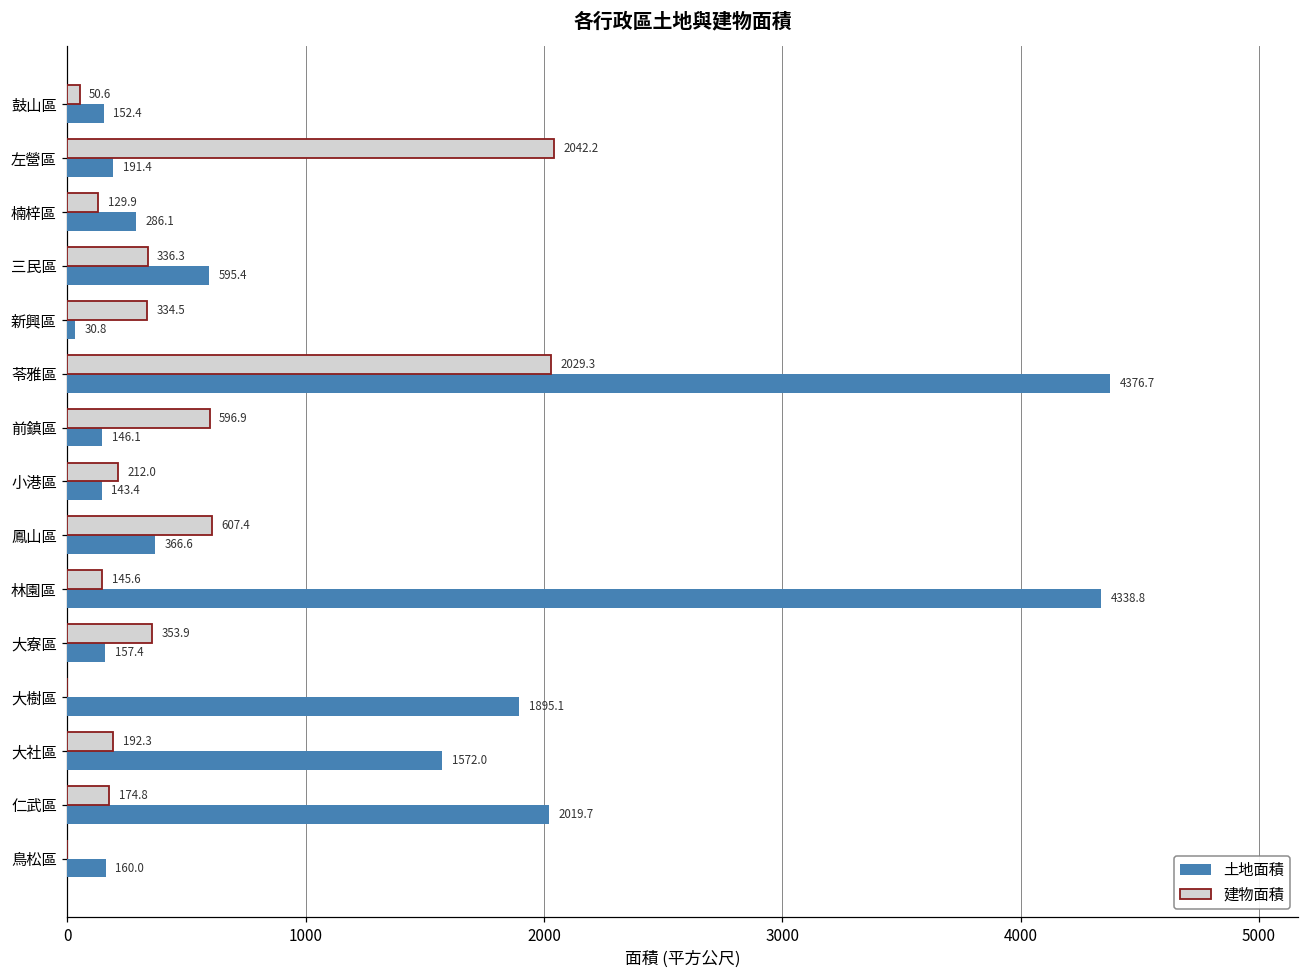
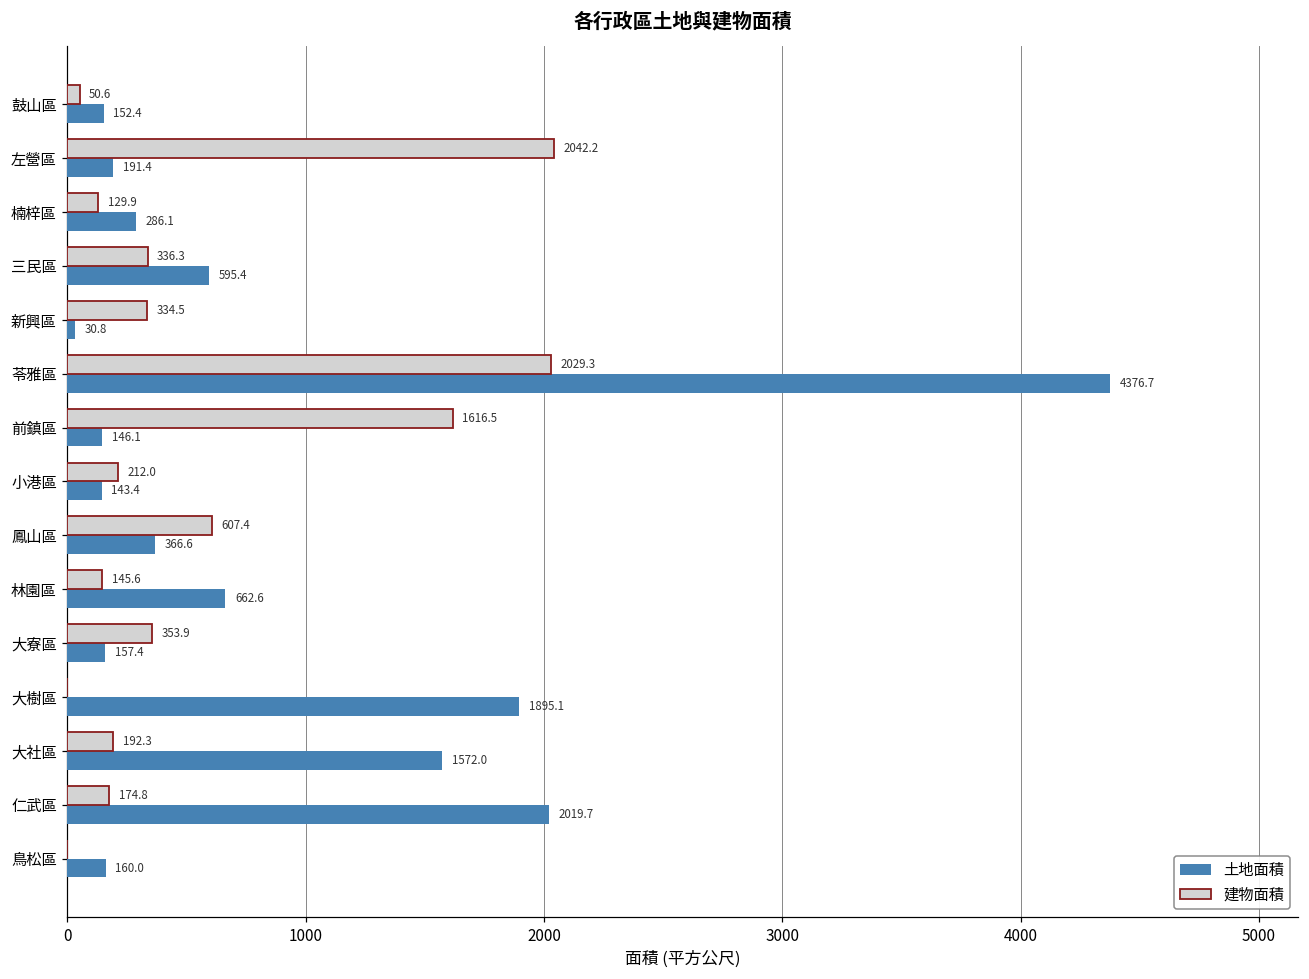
建物面積, 前鎮區: 596.9 -> 1616.5
土地面積, 林園區: 4338.8 -> 662.6
